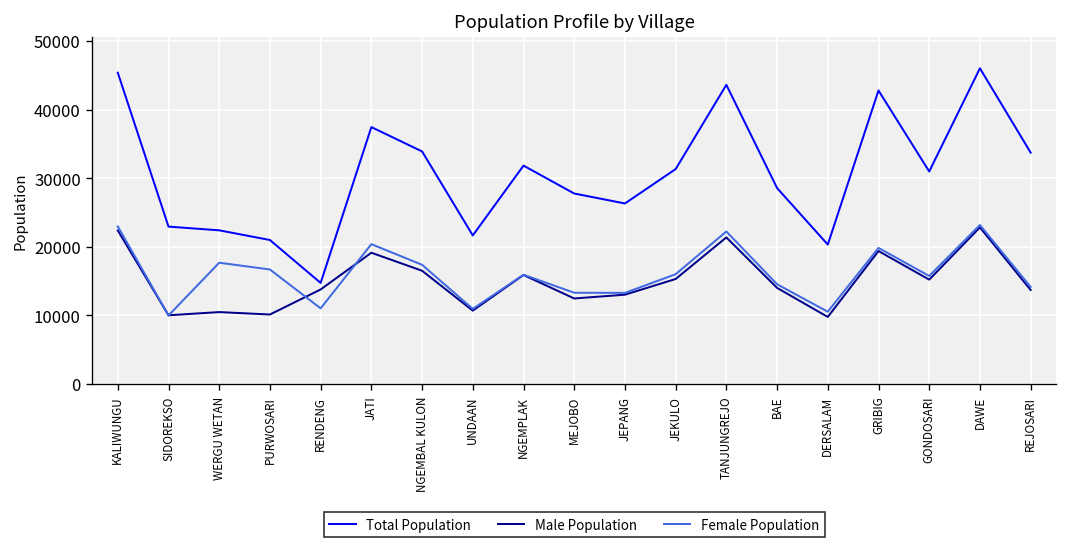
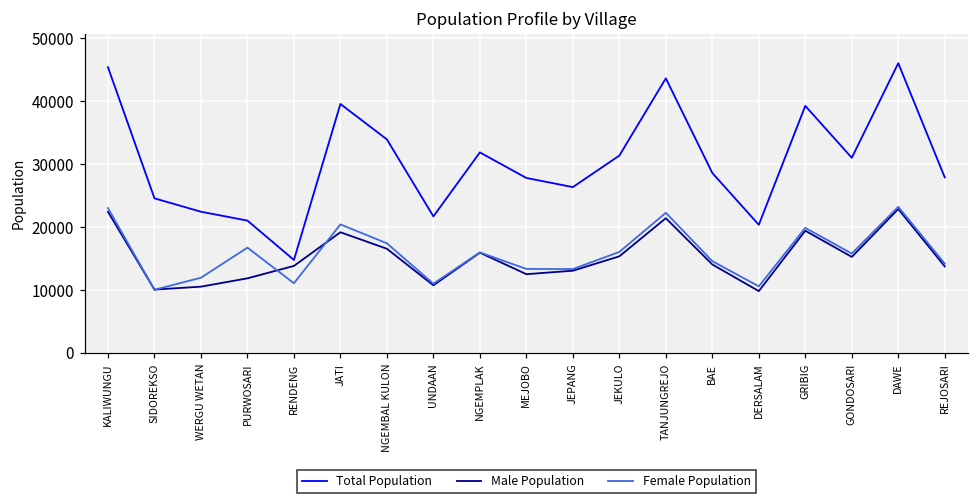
Total Population, SIDOREKSO: 23000 -> 25000
Female Population, WERGU WETAN: 18000 -> 12000
Male Population, PURWOSARI: 10000 -> 12000
Total Population, JATI: 37000 -> 40000
Total Population, GRIBIG: 43000 -> 39000
Total Population, REJOSARI: 34000 -> 28000
